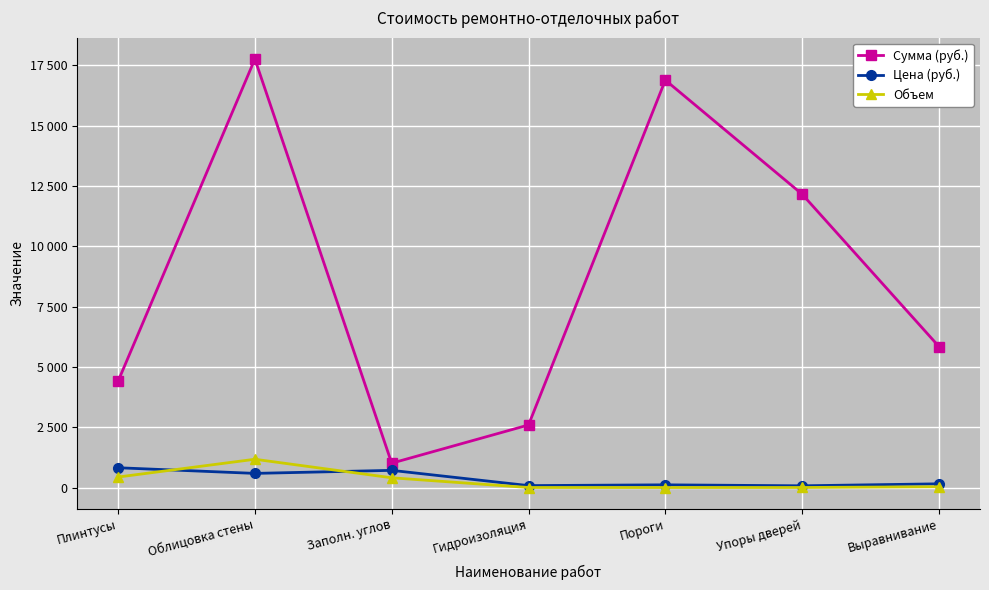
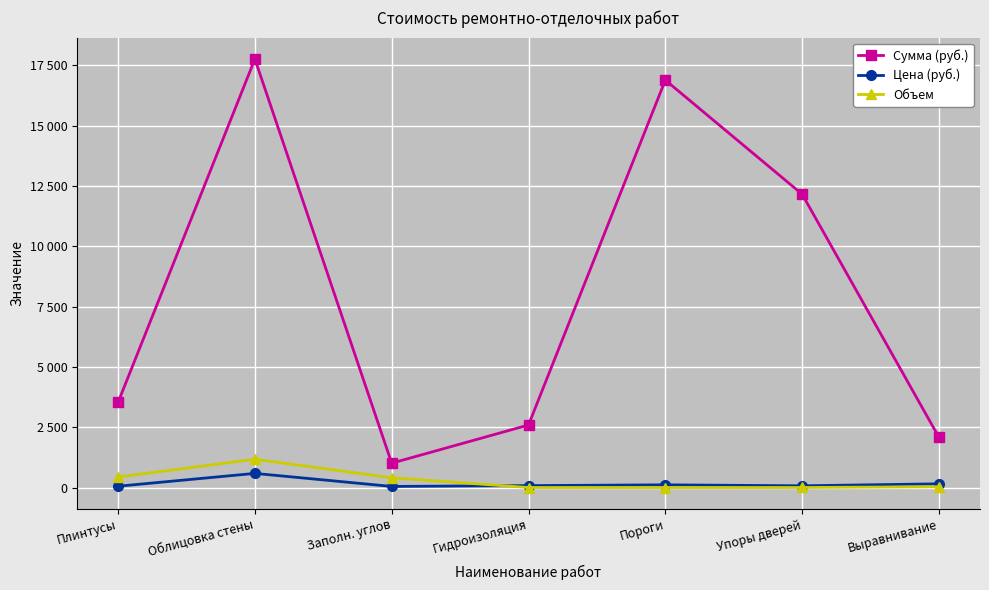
Сумма (руб.), Плинтусы: 4400 -> 3500
Цена (руб.), Плинтусы: 800 -> 100
Цена (руб.), Заполн. углов: 700 -> 100
Сумма (руб.), Выравнивание: 5800 -> 2100
